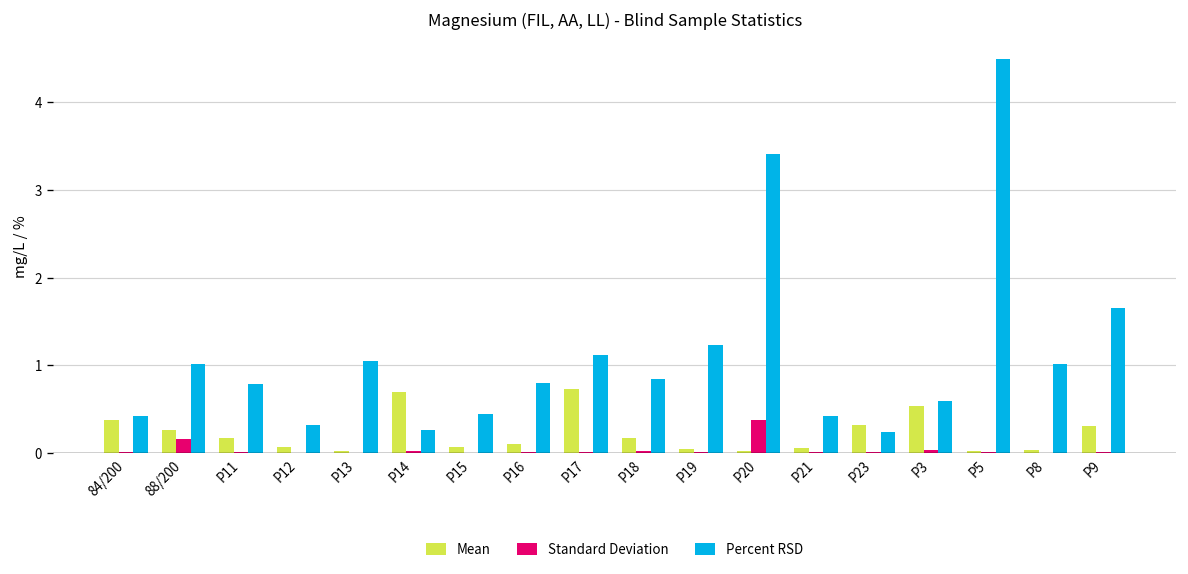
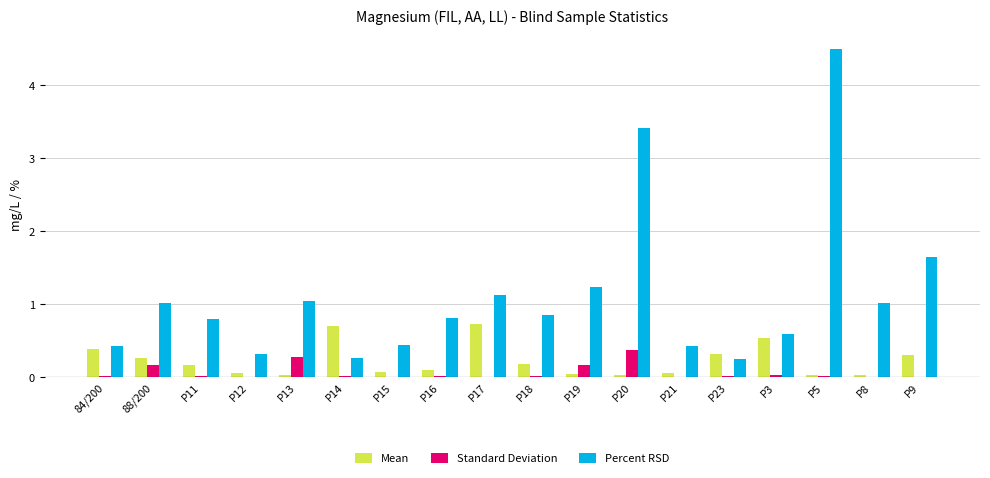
Standard Deviation, P13: 0.0 -> 0.3
Standard Deviation, P19: 0.0 -> 0.2
